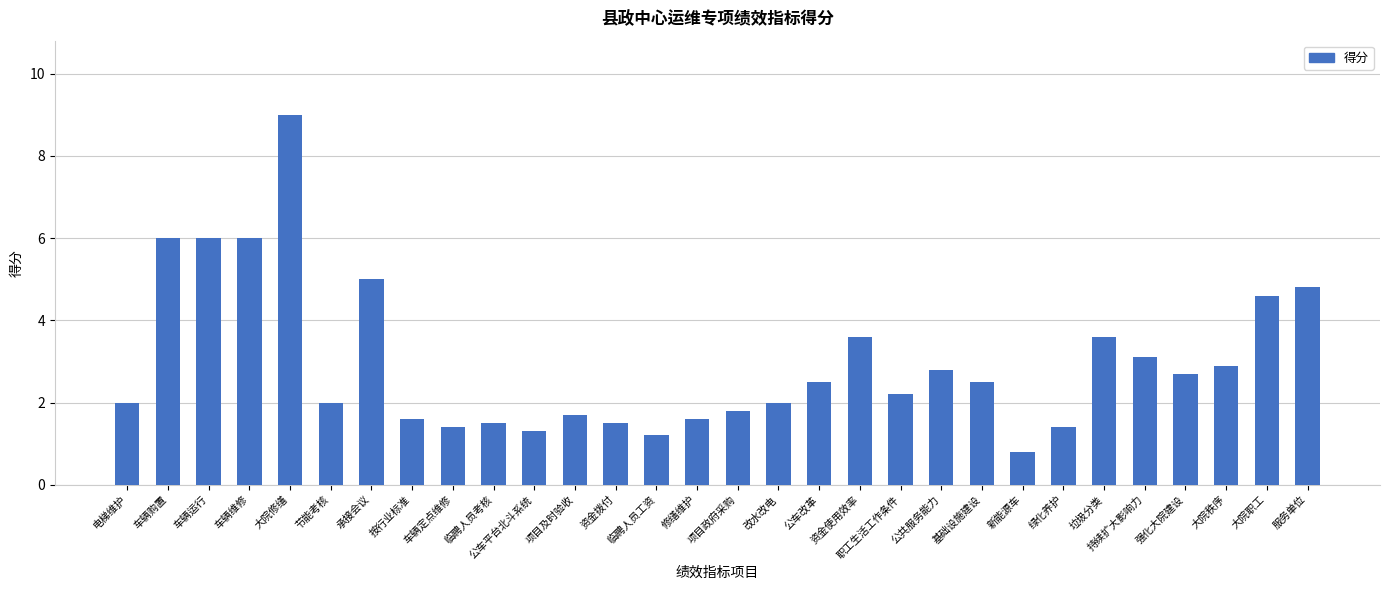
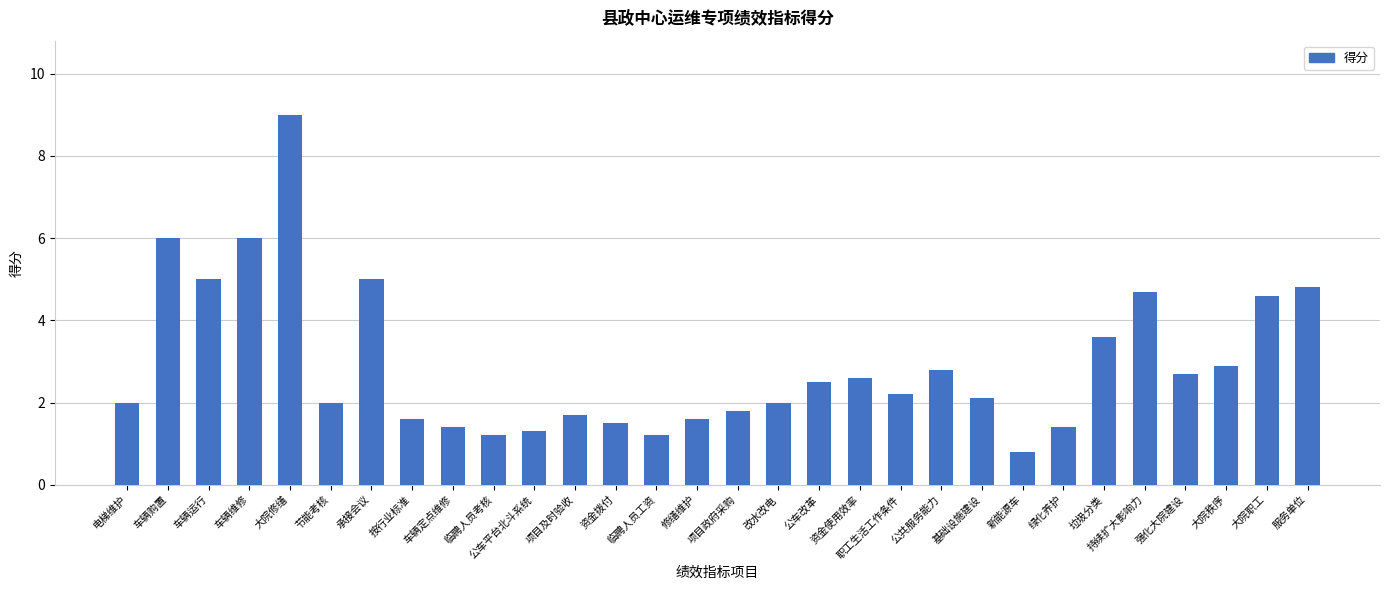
车辆运行: 6 -> 5
临聘人员考核: 1.5 -> 1.2
资金使用效率: 3.6 -> 2.6
基础设施建设: 2.5 -> 2.1
持续扩大影响力: 3.1 -> 4.7
